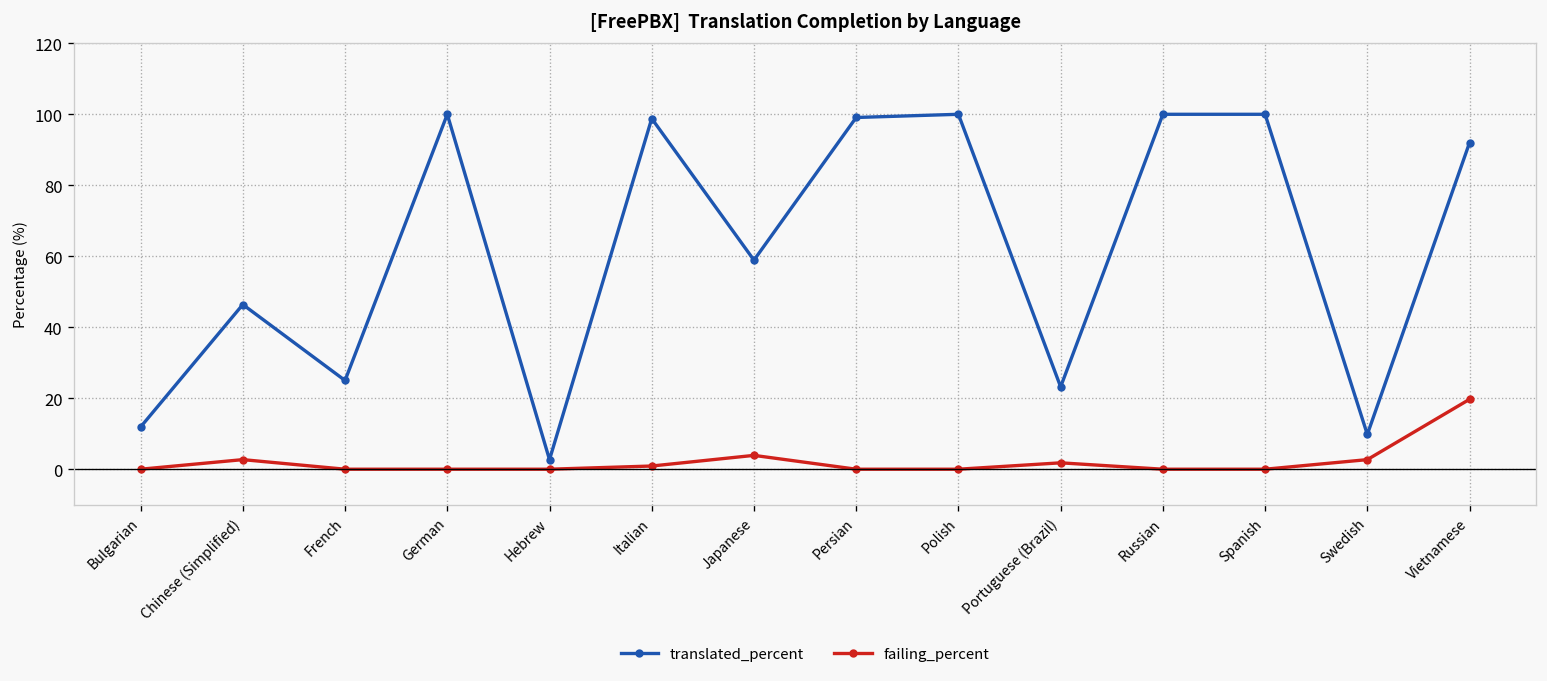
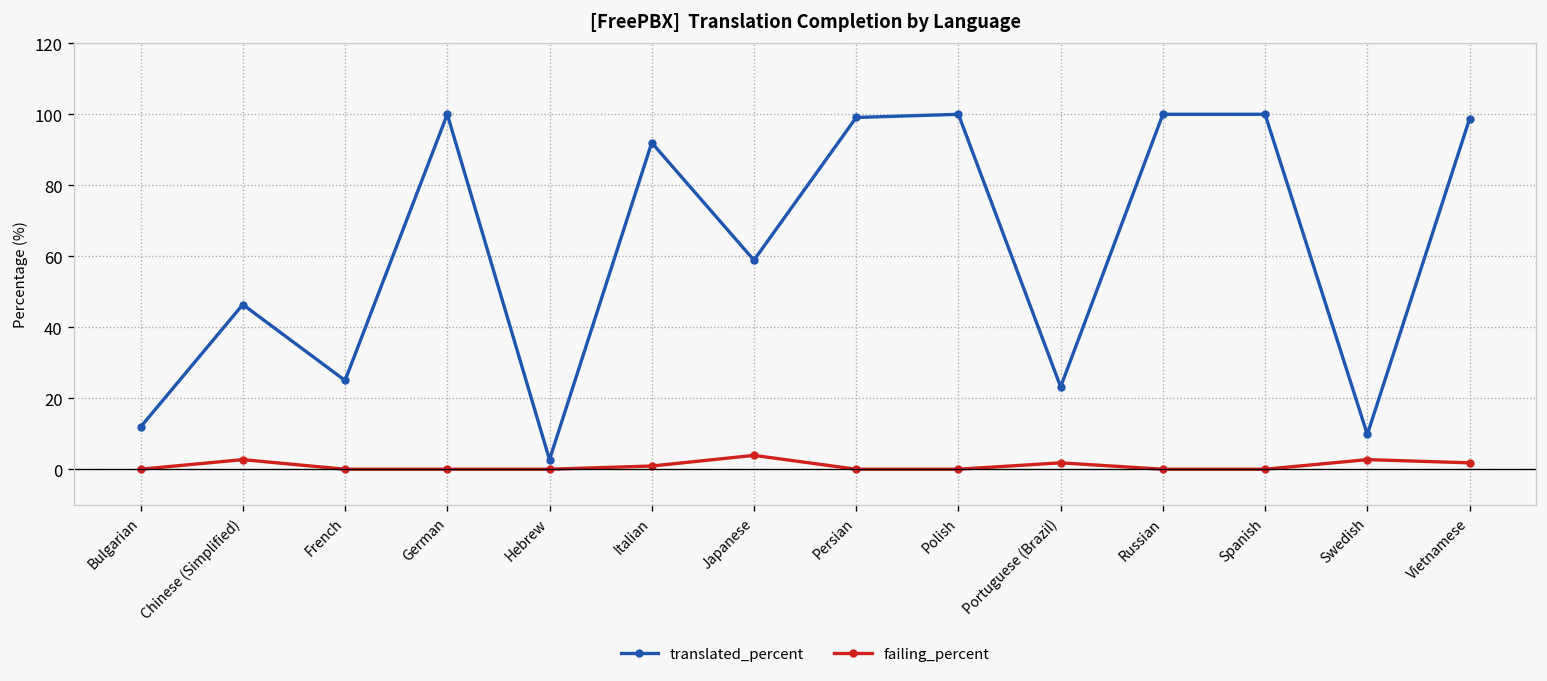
translated_percent, Italian: 99 -> 92
translated_percent, Vietnamese: 92 -> 99
failing_percent, Vietnamese: 20 -> 2
